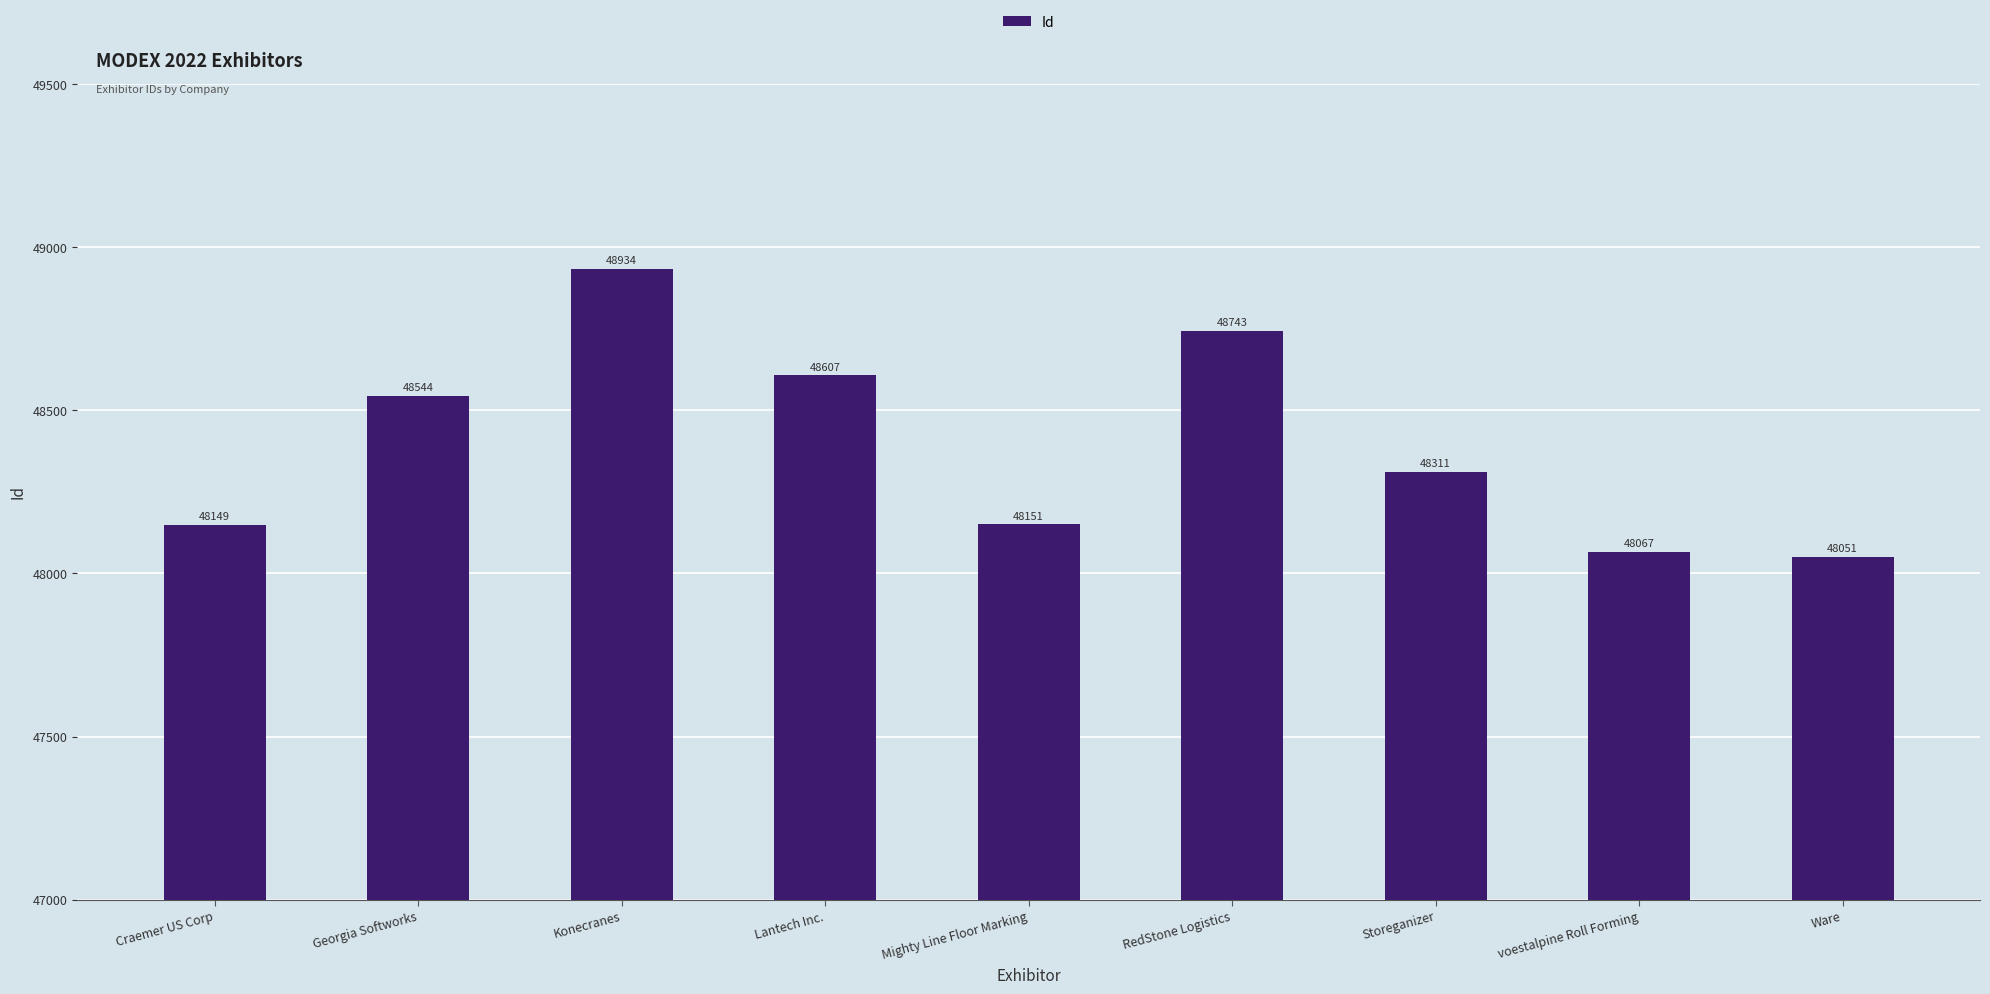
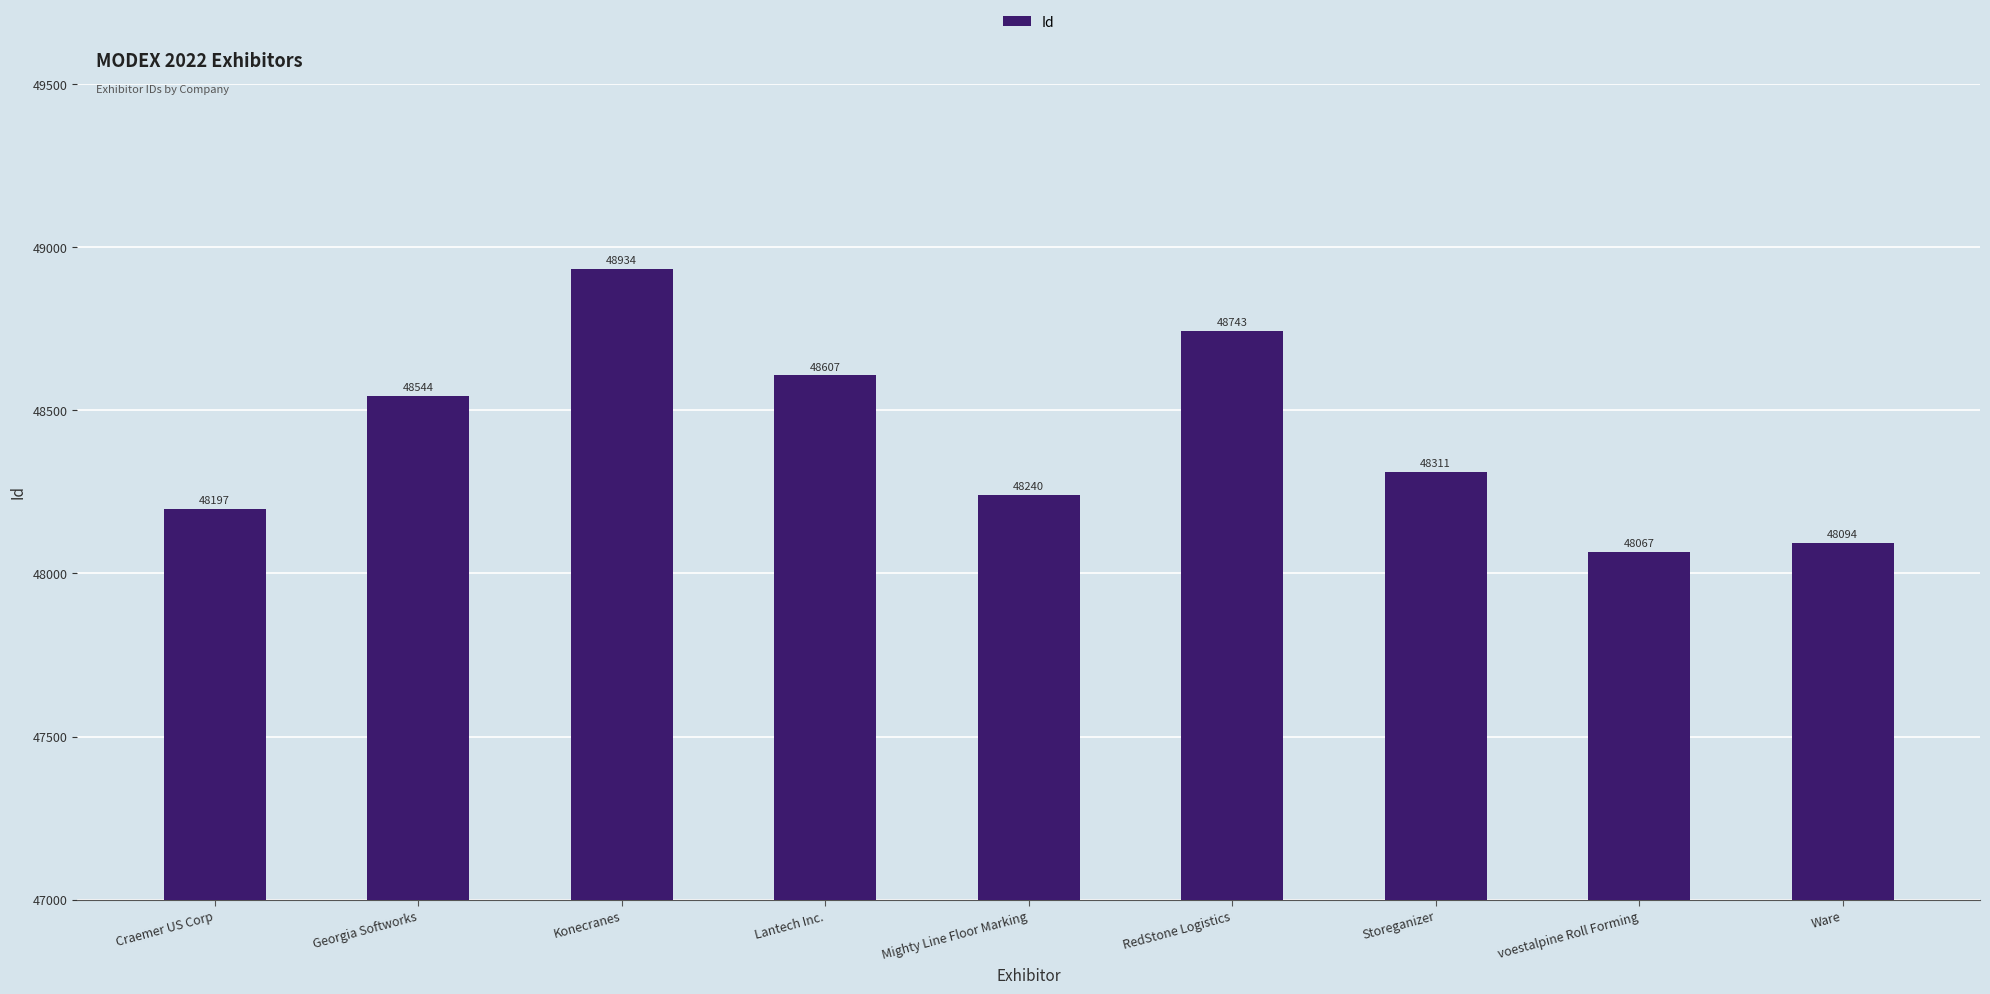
Craemer US Corp: 48149 -> 48197
Mighty Line Floor Marking: 48151 -> 48240
Ware: 48051 -> 48094
